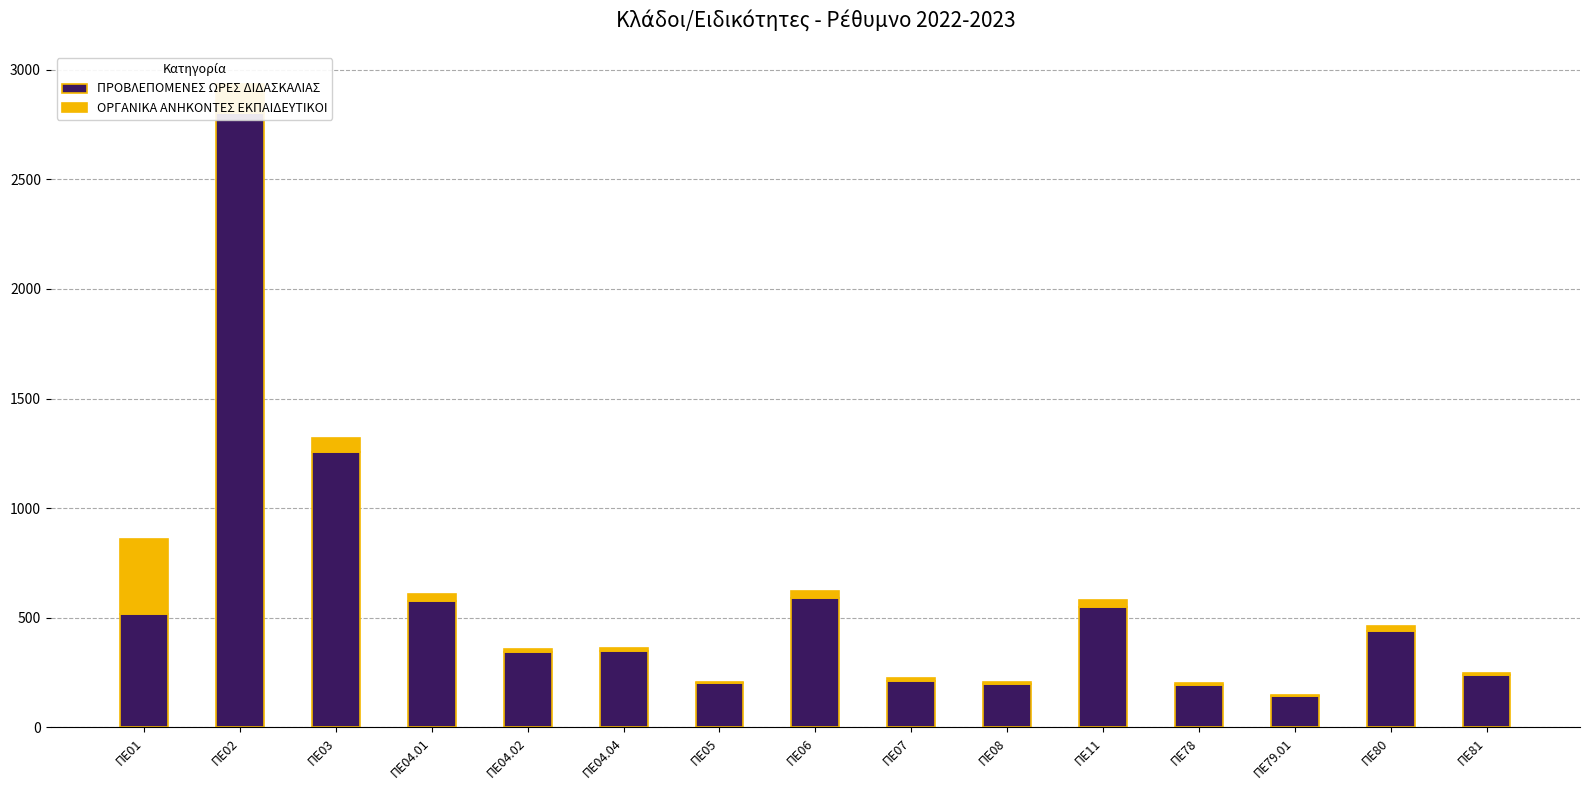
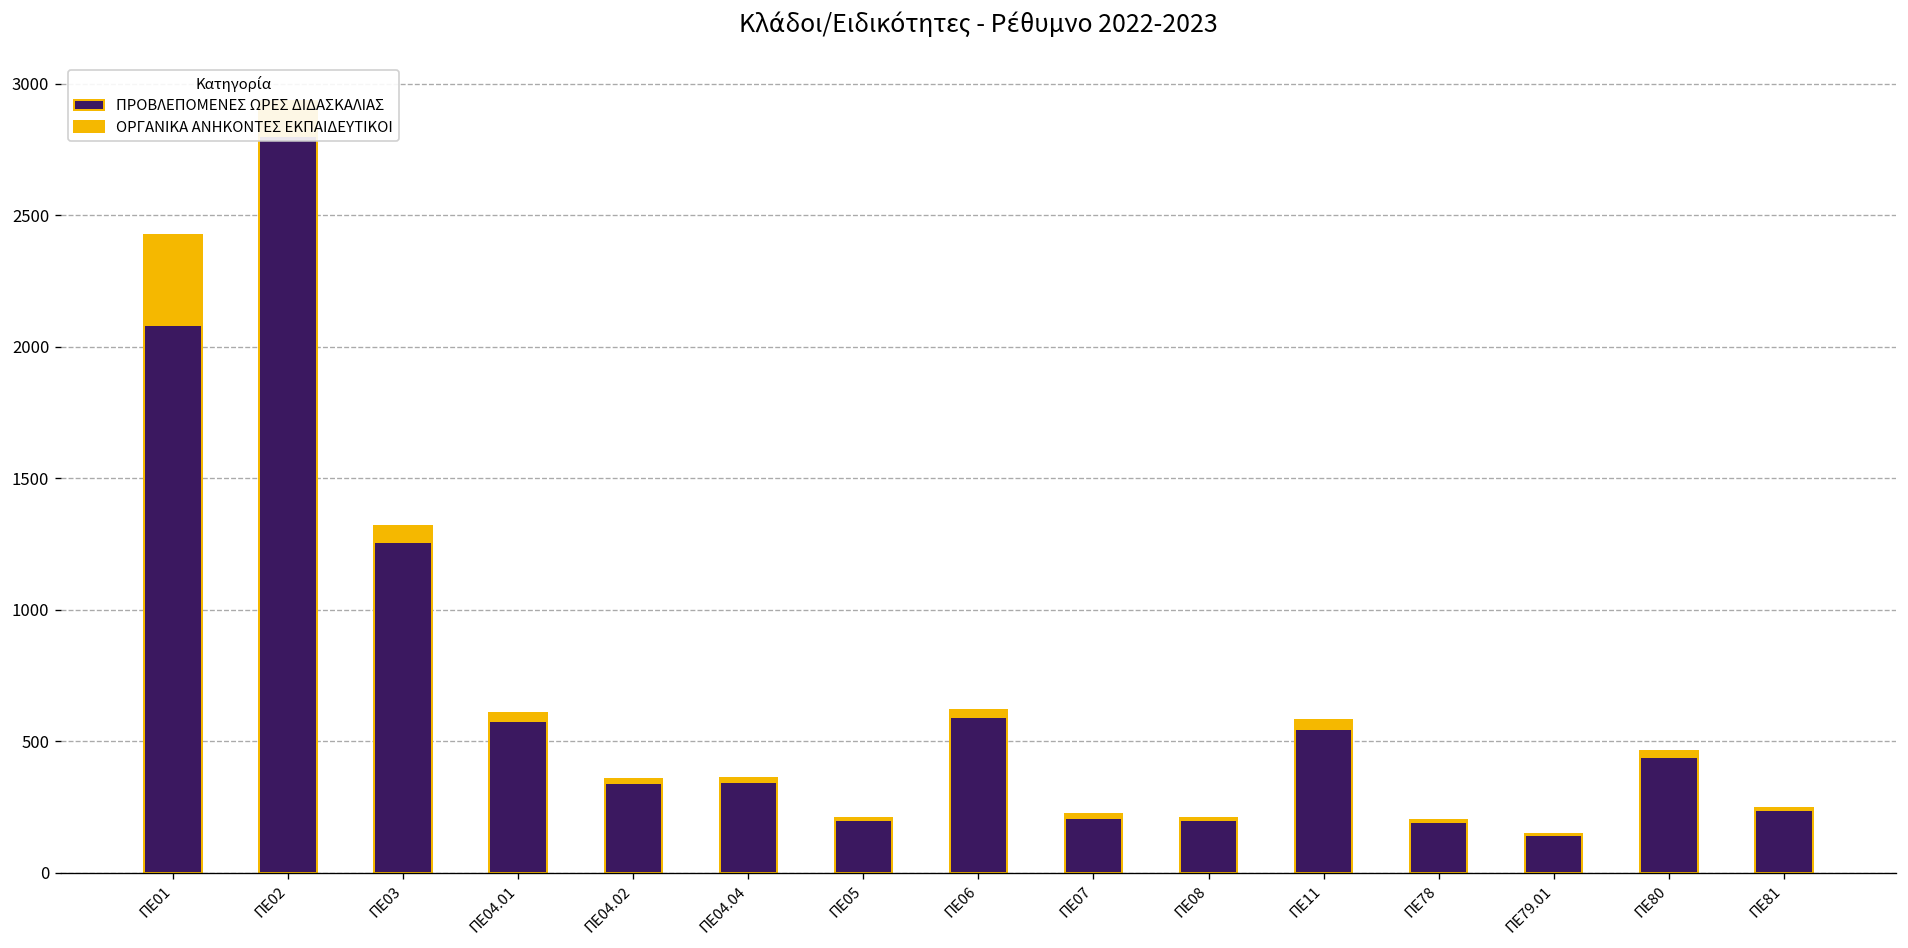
ΠΡΟΒΛΕΠΟΜΕΝΕΣ ΩΡΕΣ ΔΙΔΑΣΚΑΛΙΑΣ, ΠΕ01: 520 -> 2080
